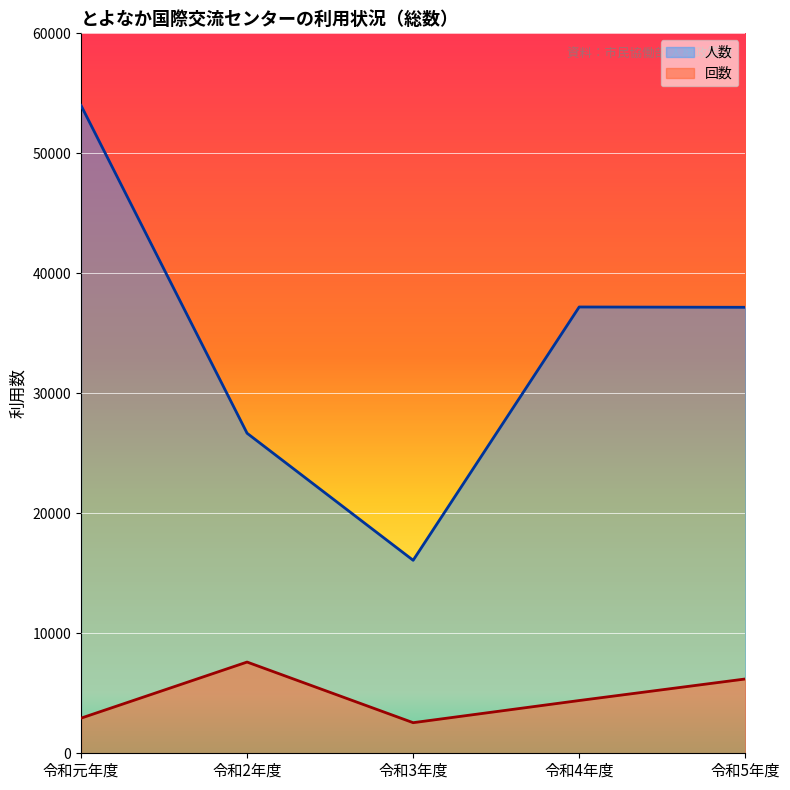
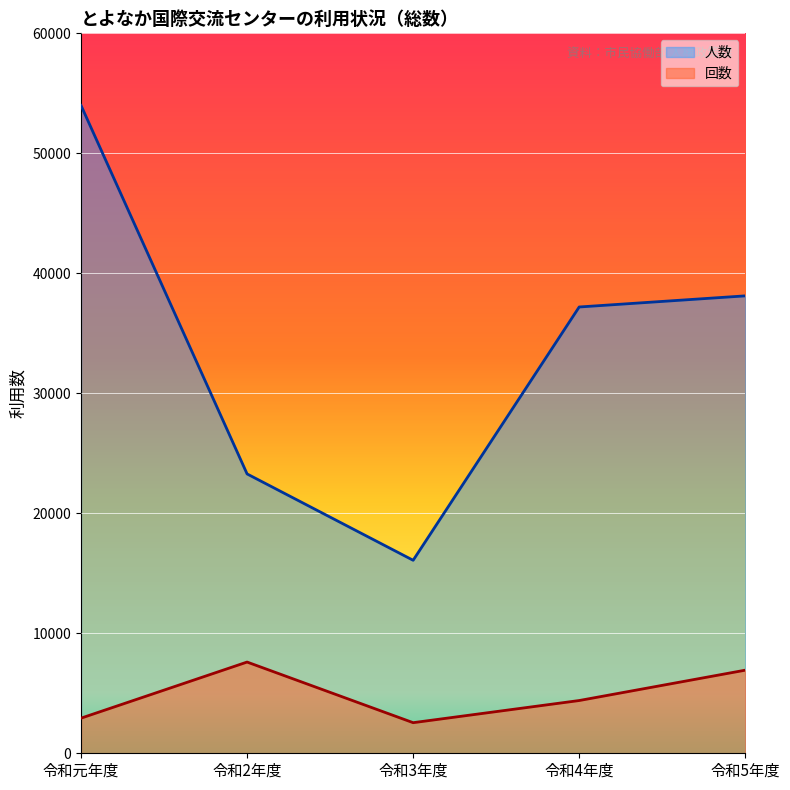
人数, 令和2年度: 26700 -> 23300
人数, 令和5年度: 37200 -> 38100
回数, 令和5年度: 6200 -> 6900
